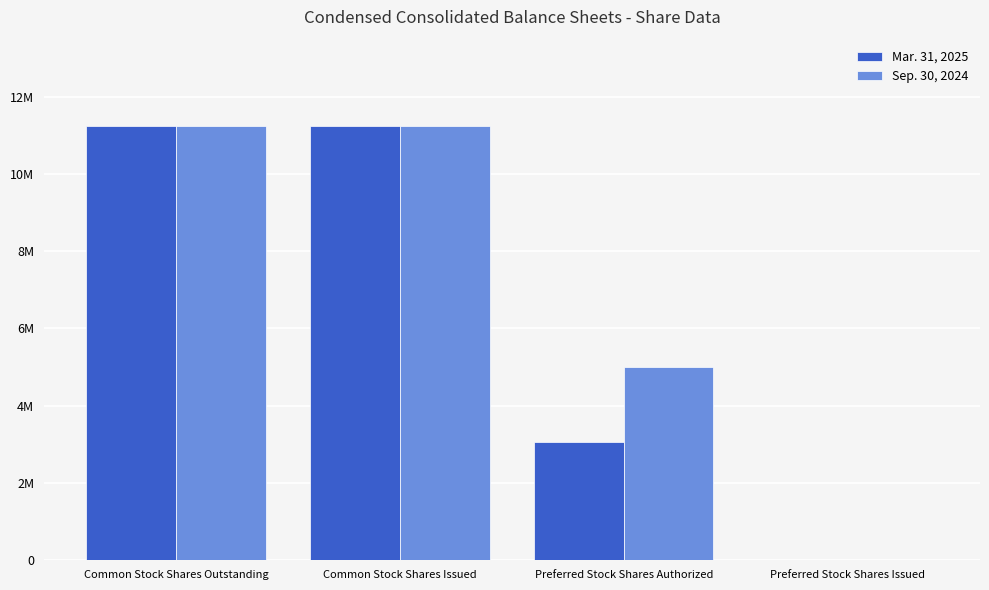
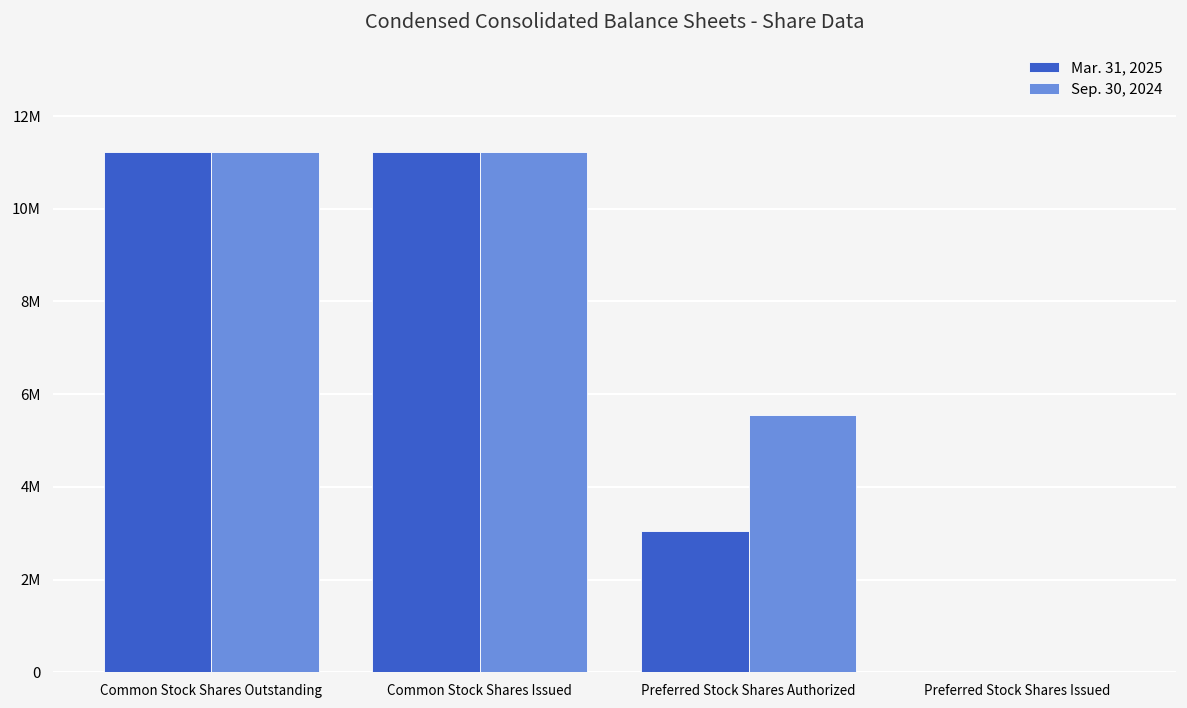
Sep. 30, 2024, Preferred Stock Shares Authorized: 5000000 -> 5500000
